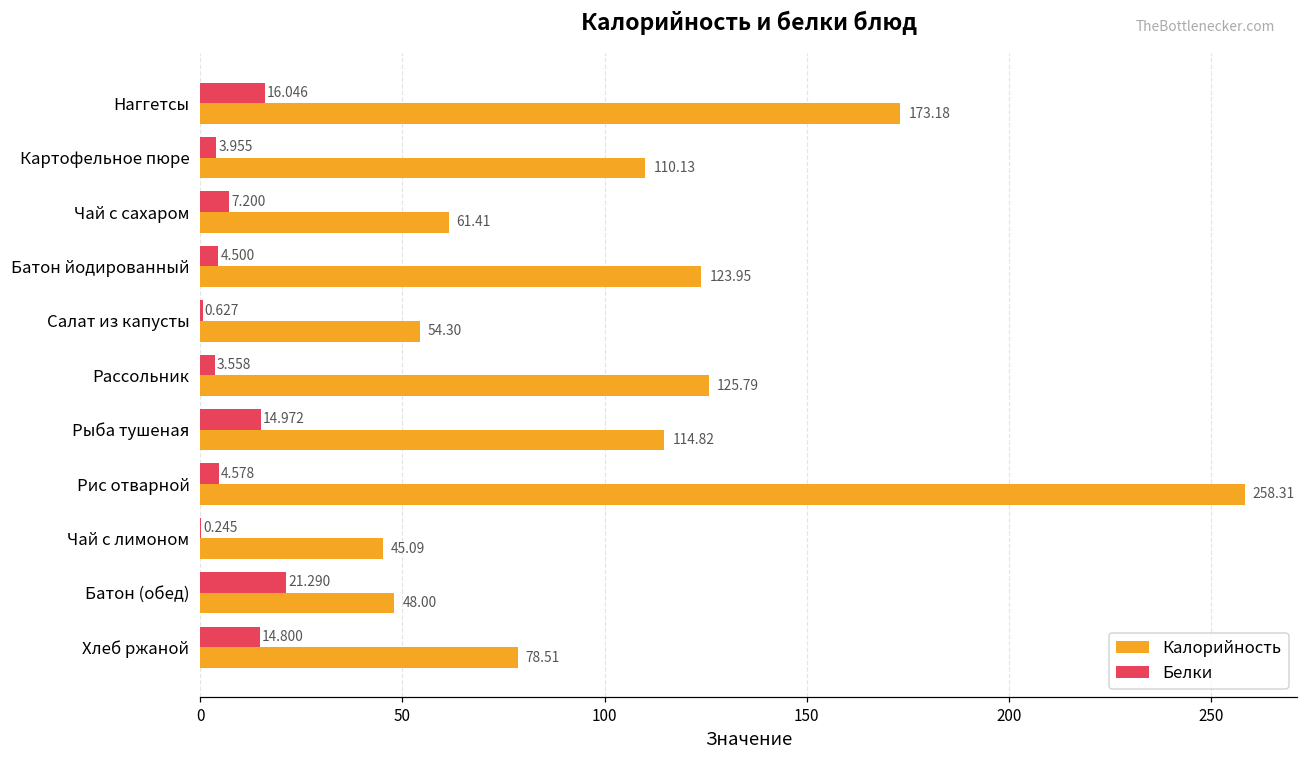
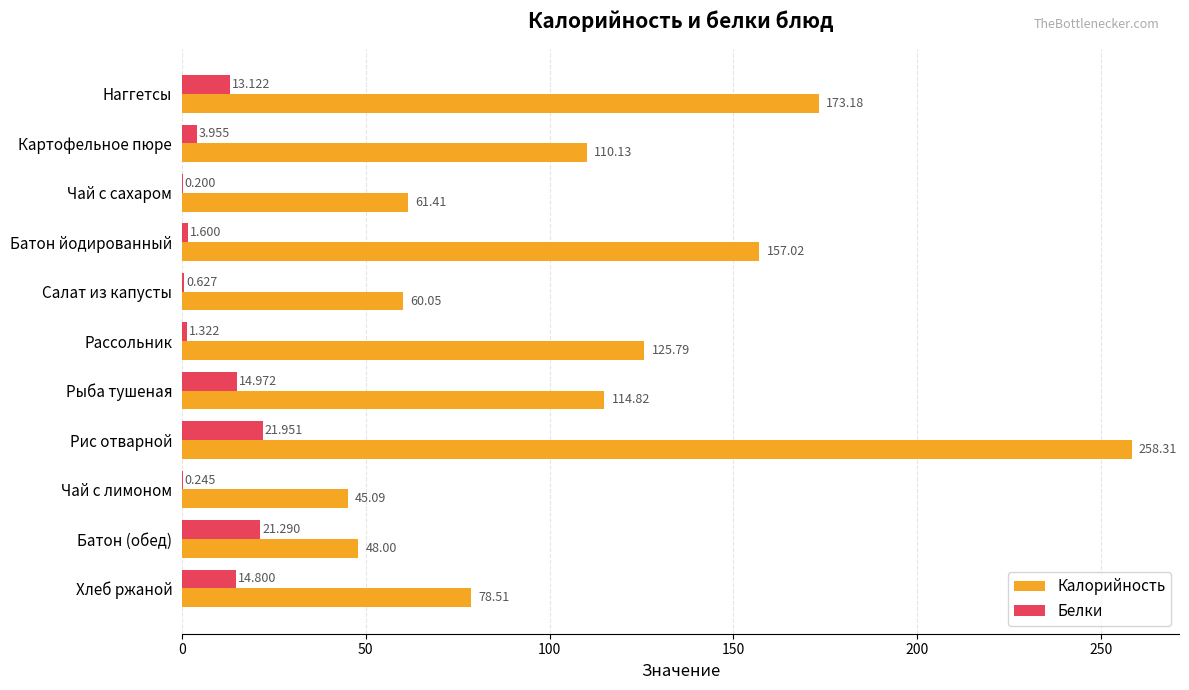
Белки, Наггетсы: 16.046 -> 13.122
Белки, Чай с сахаром: 7.200 -> 0.200
Белки, Батон йодированный: 4.500 -> 1.600
Калорийность, Батон йодированный: 123.95 -> 157.02
Калорийность, Салат из капусты: 54.30 -> 60.05
Белки, Рассольник: 3.558 -> 1.322
Белки, Рис отварной: 4.578 -> 21.951
